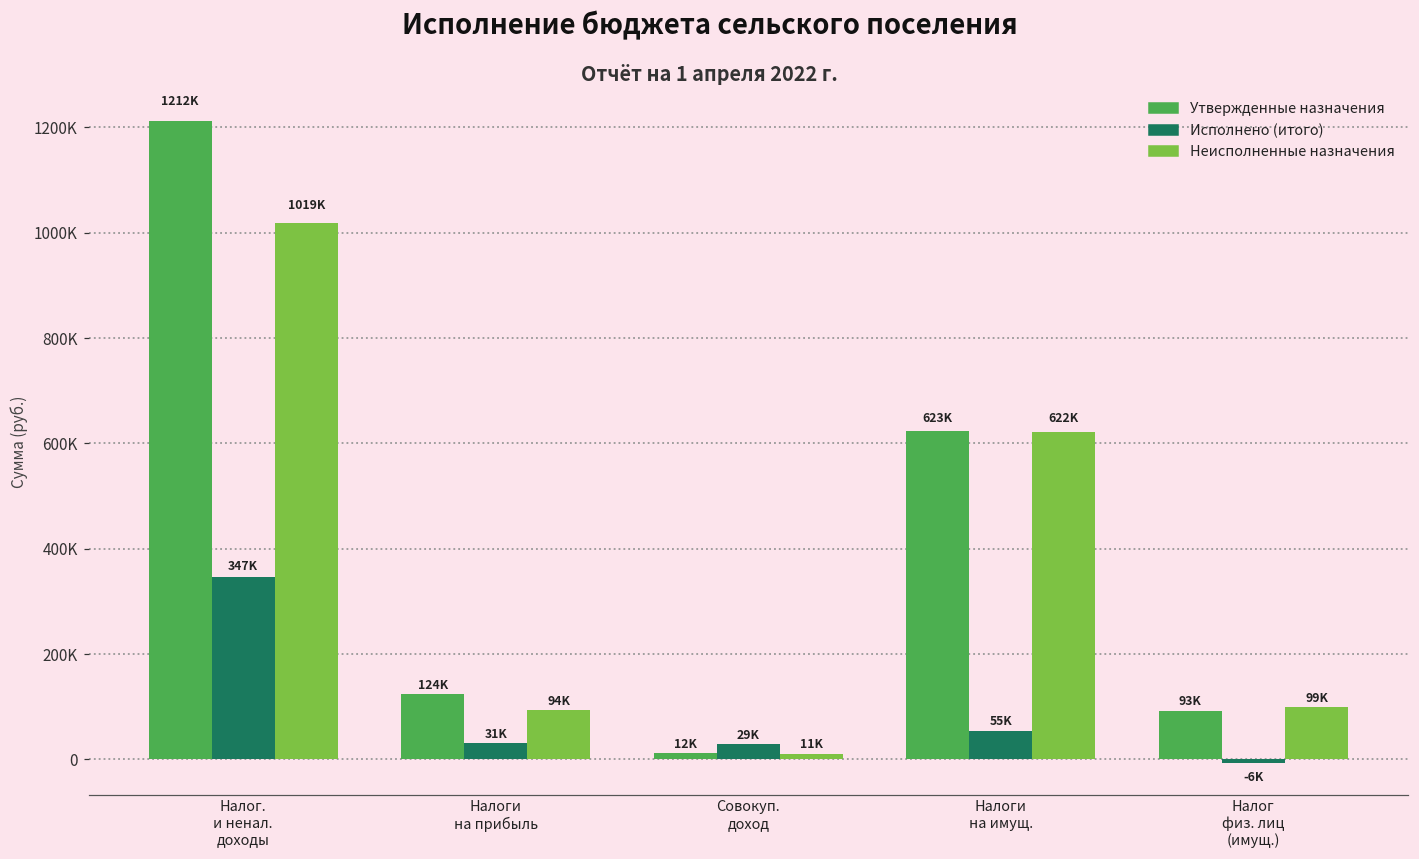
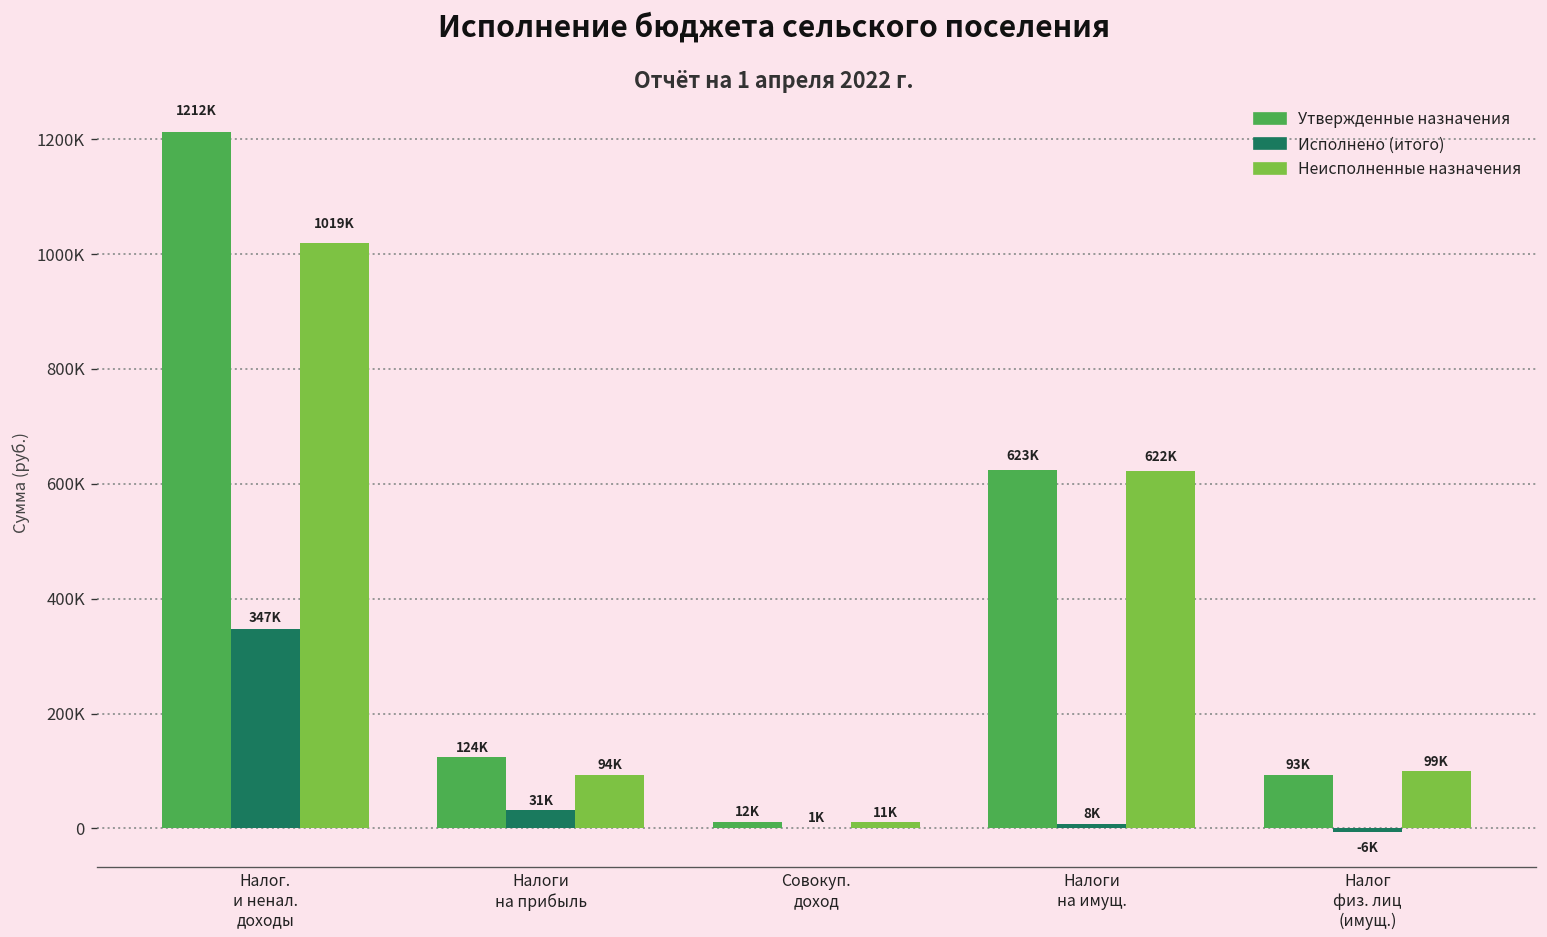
Исполнено (итого), Совокуп. доход: 29K -> 1K
Исполнено (итого), Налоги на имущ.: 55K -> 8K
